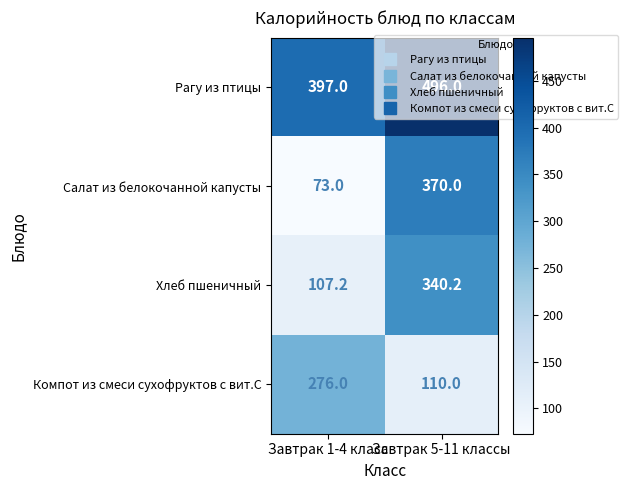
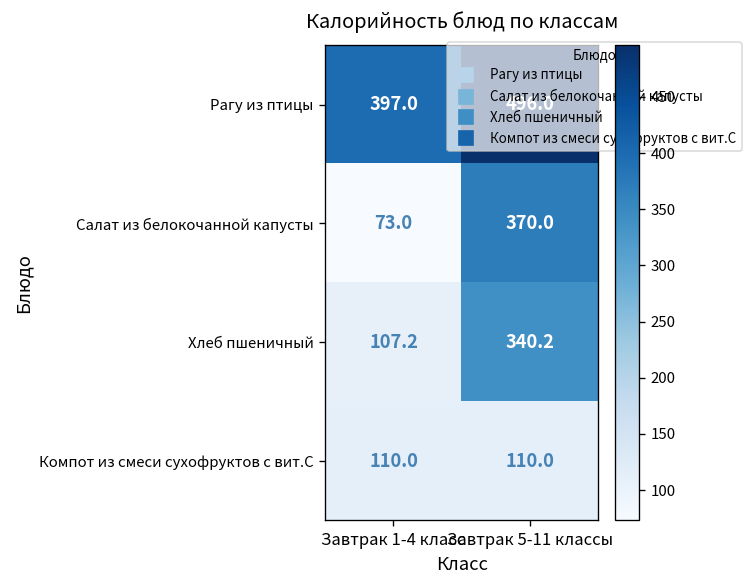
Компот из смеси сухофруктов с вит.С, Завтрак 1-4 класс: 276.0 -> 110.0
